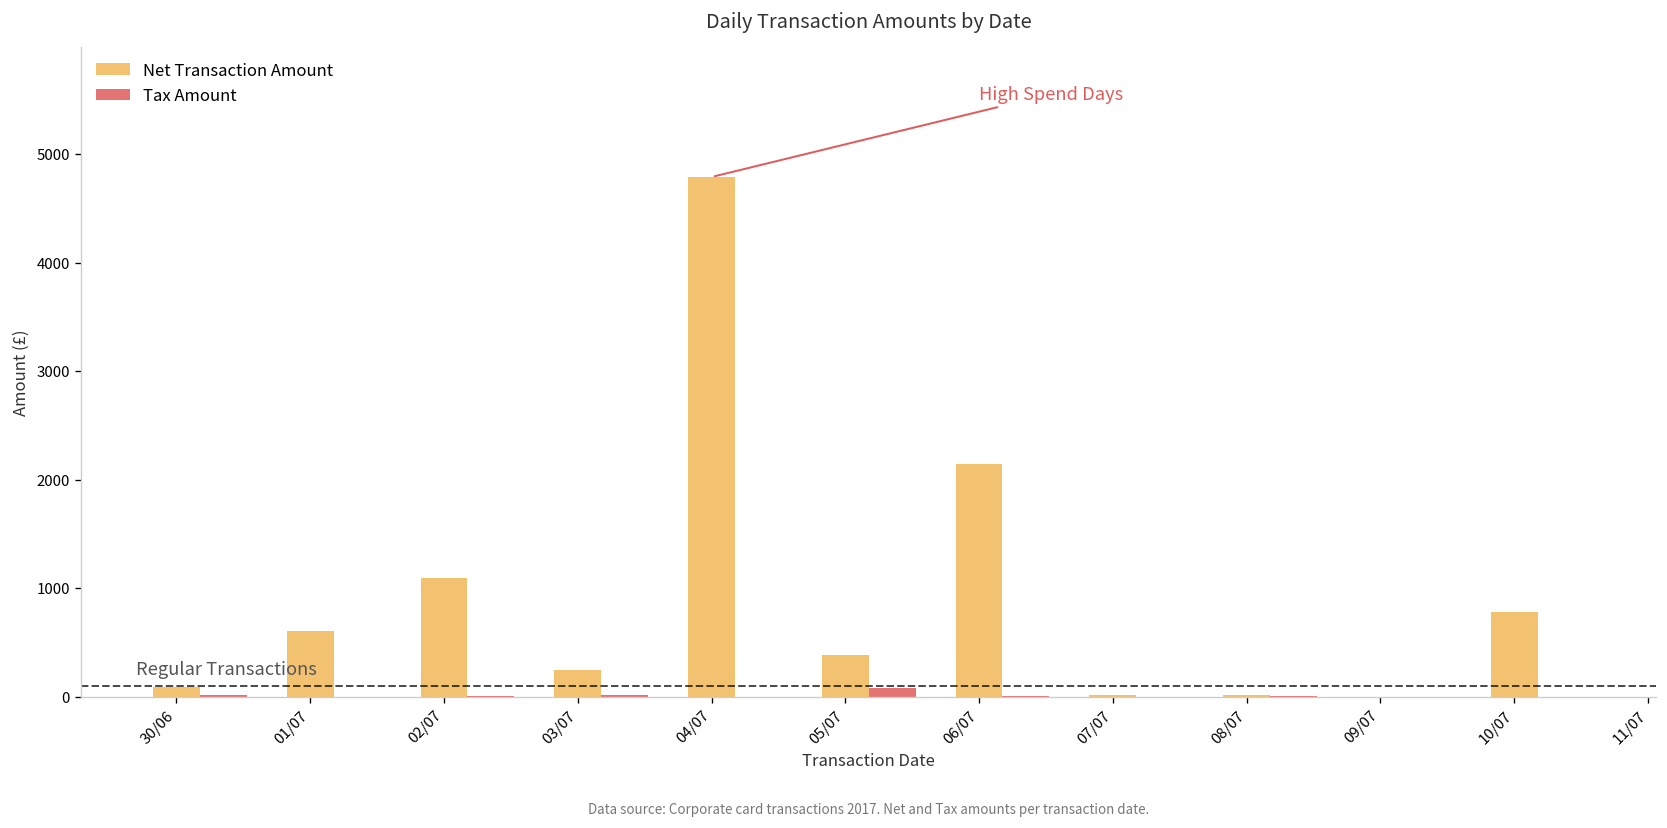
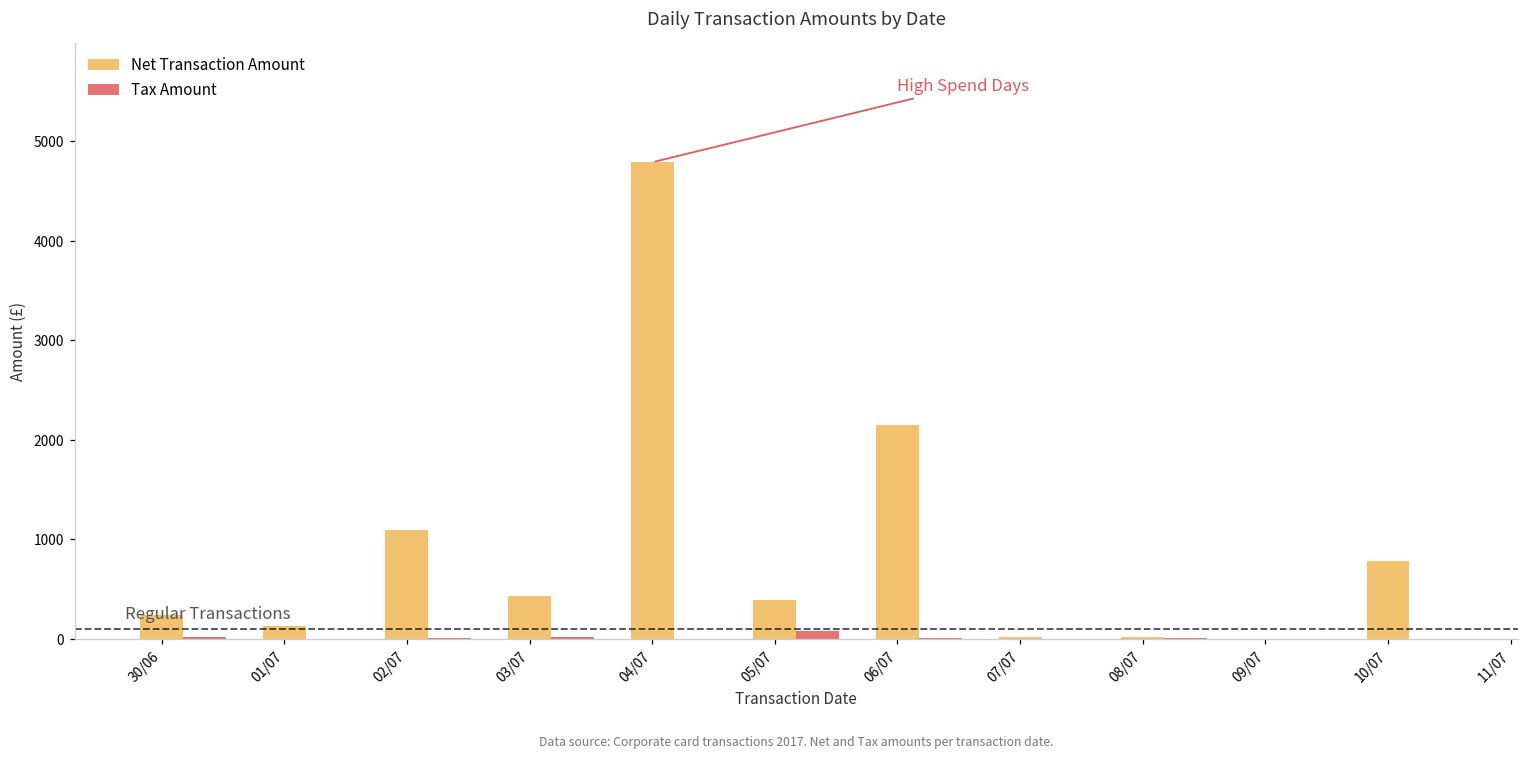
Net Transaction Amount, 30/06: 100 -> 200
Net Transaction Amount, 01/07: 600 -> 100
Net Transaction Amount, 03/07: 200 -> 400
